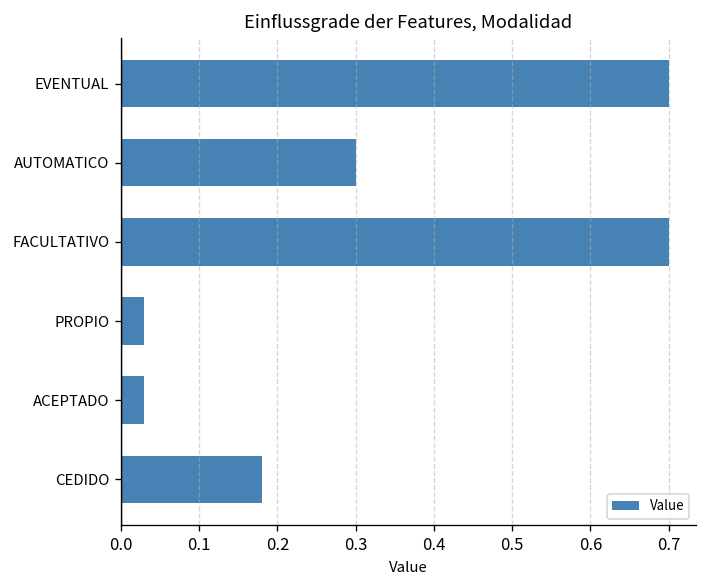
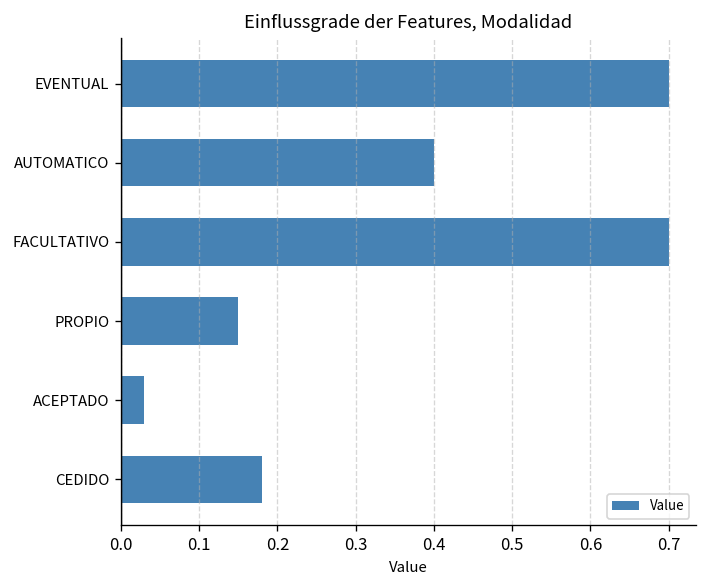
AUTOMATICO: 0.3 -> 0.4
PROPIO: 0.03 -> 0.15
